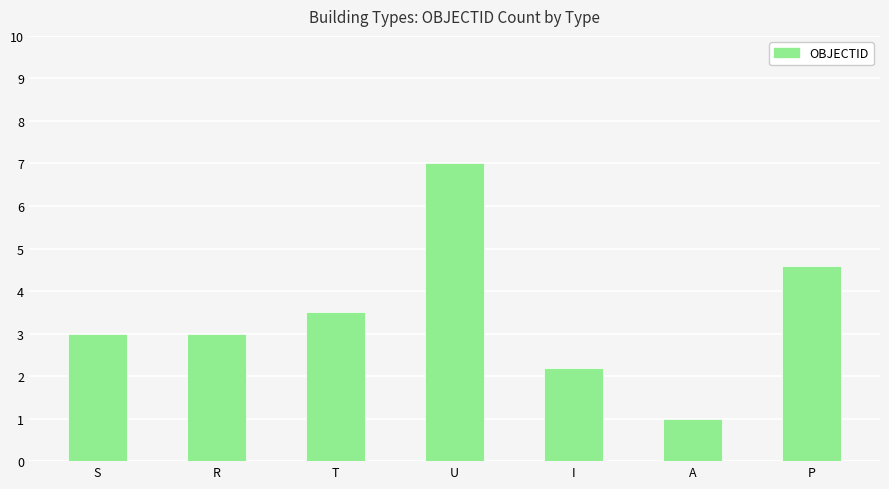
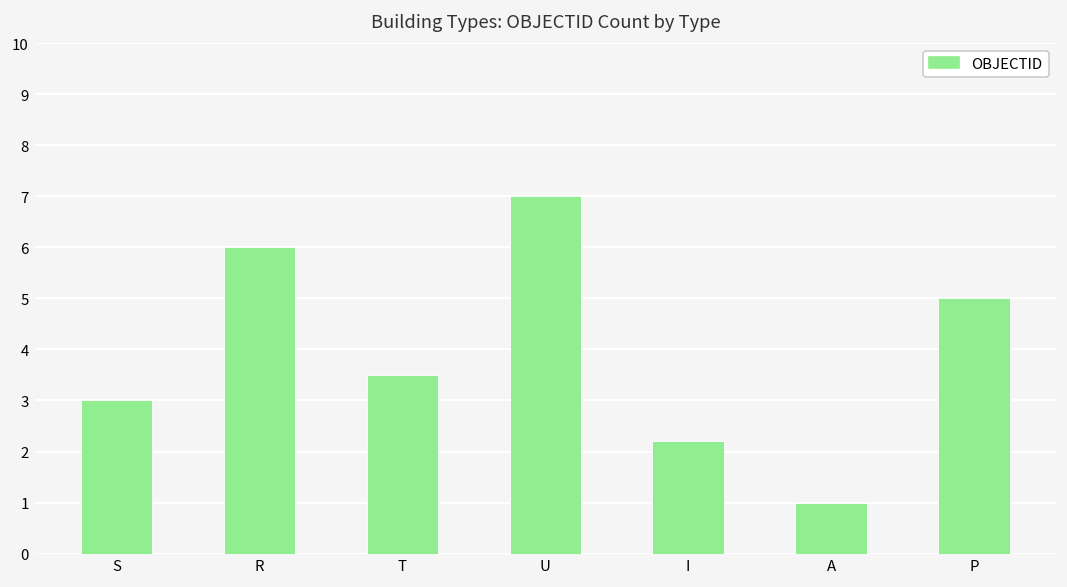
R: 3 -> 6
P: 4.6 -> 5.0
